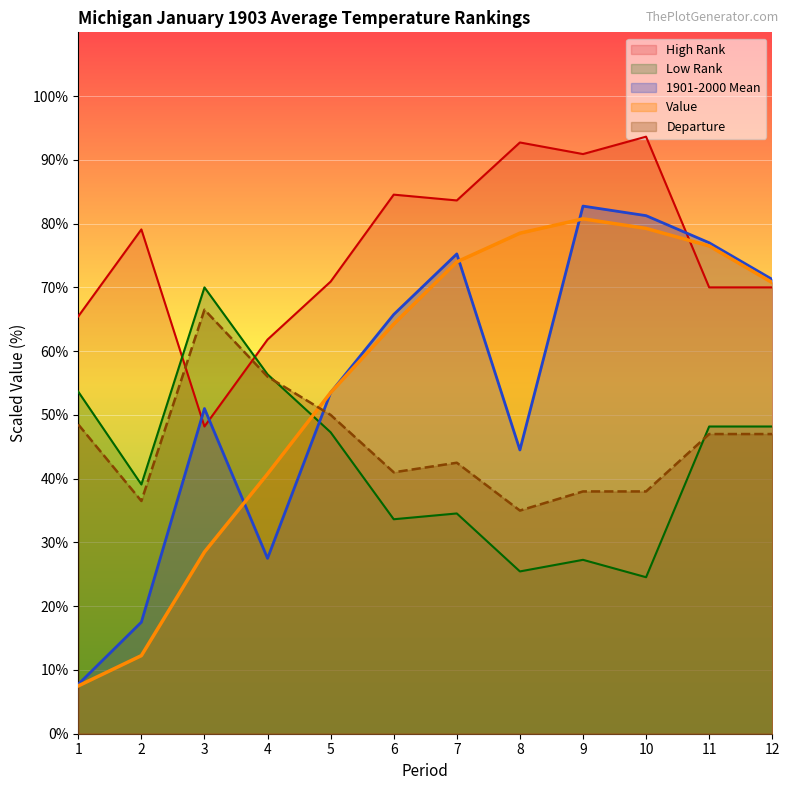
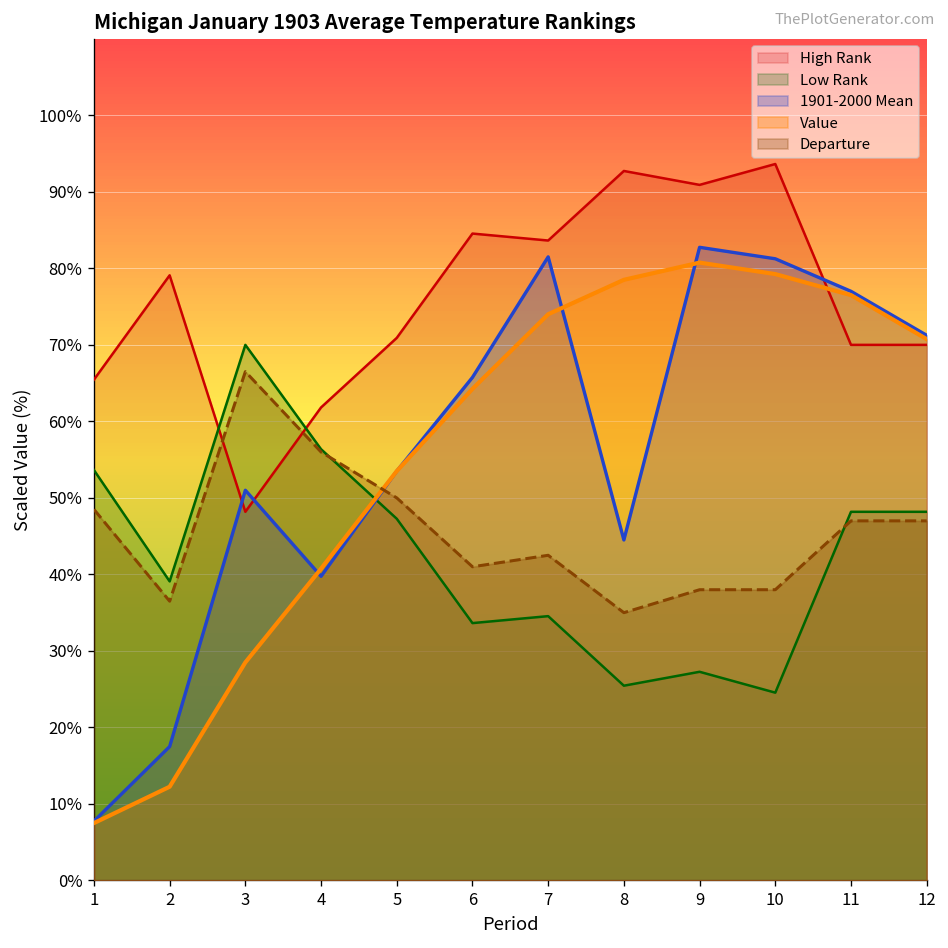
1901-2000 Mean, 4: 28% -> 40%
1901-2000 Mean, 7: 75% -> 82%
